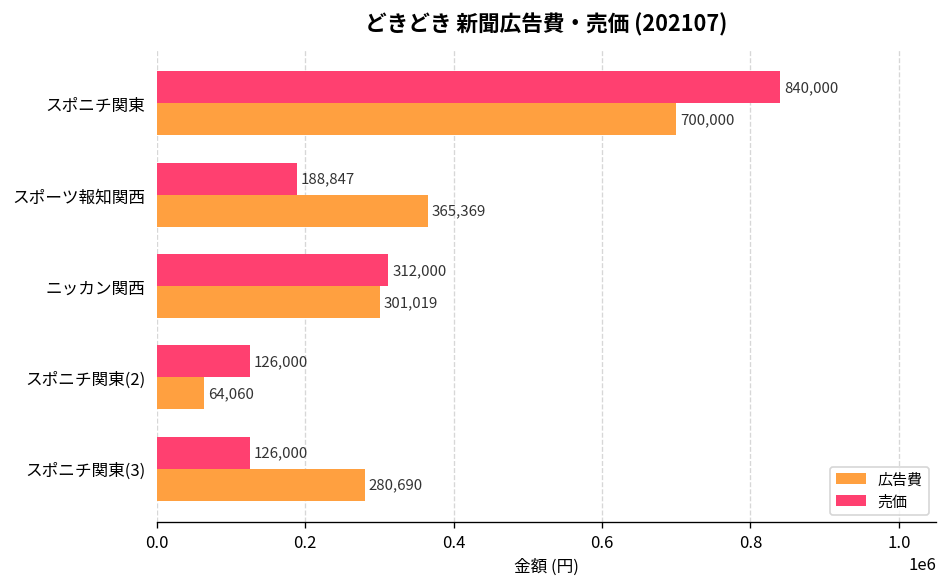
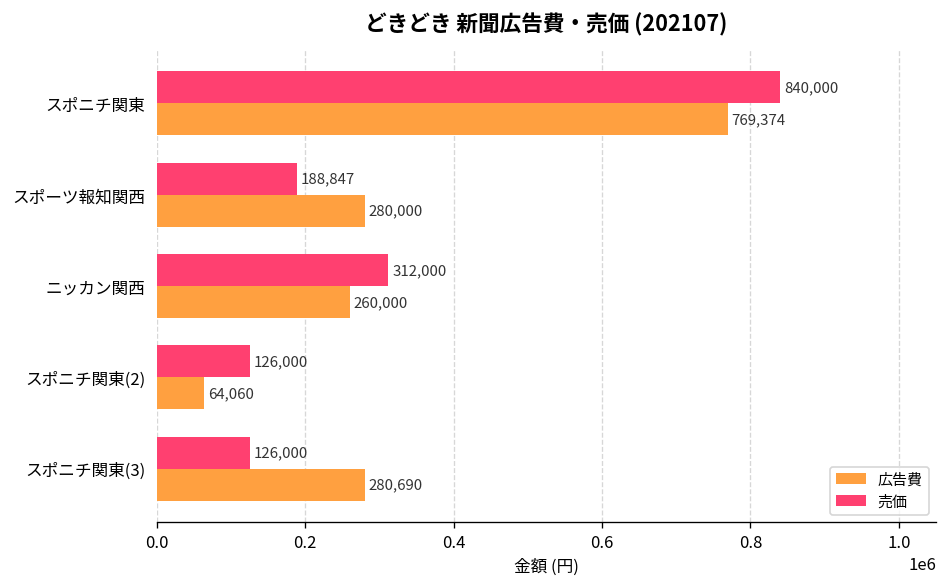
広告費, スポニチ関東: 700,000 -> 769,374
広告費, スポーツ報知関西: 365,369 -> 280,000
広告費, ニッカン関西: 301,019 -> 260,000
